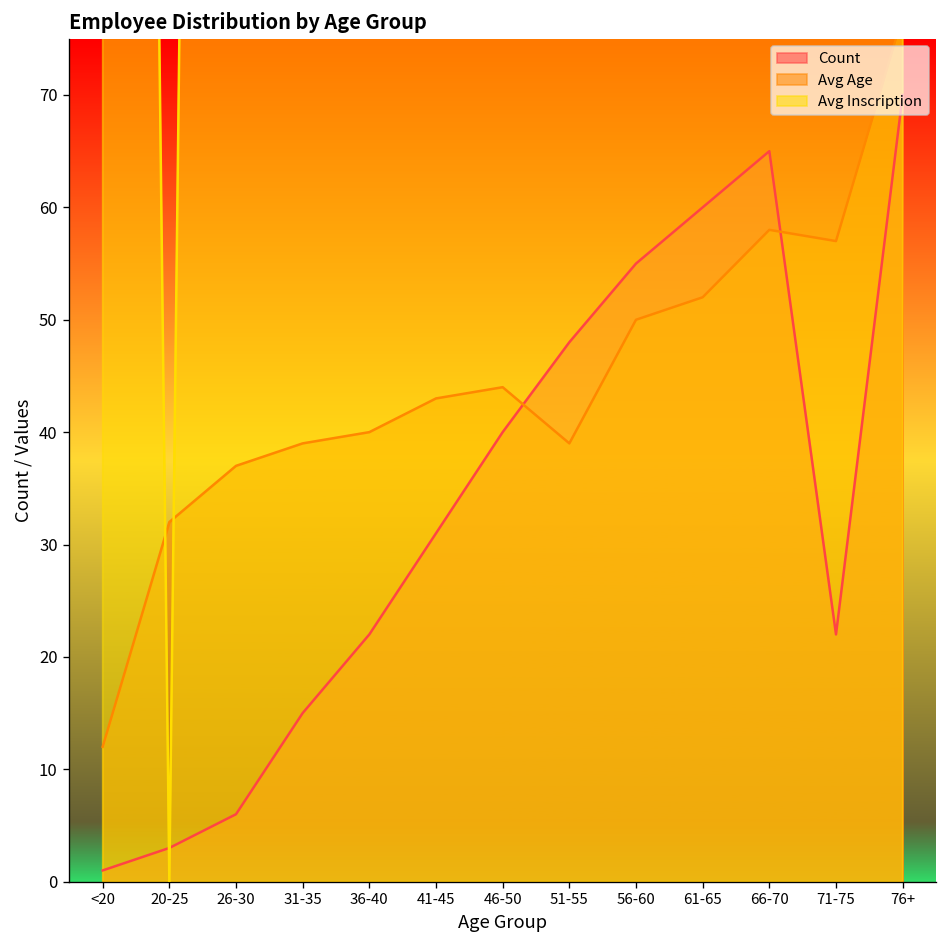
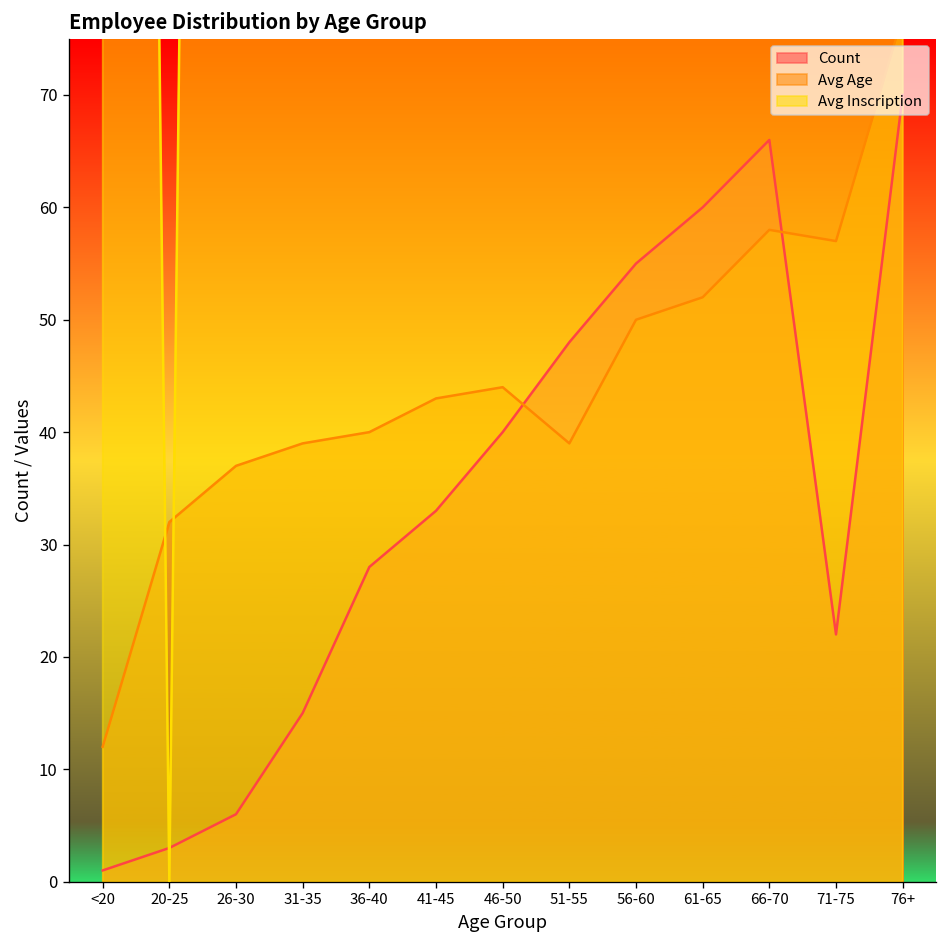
Count, 36-40: 22 -> 28
Count, 41-45: 31 -> 33
Count, 66-70: 65 -> 66
